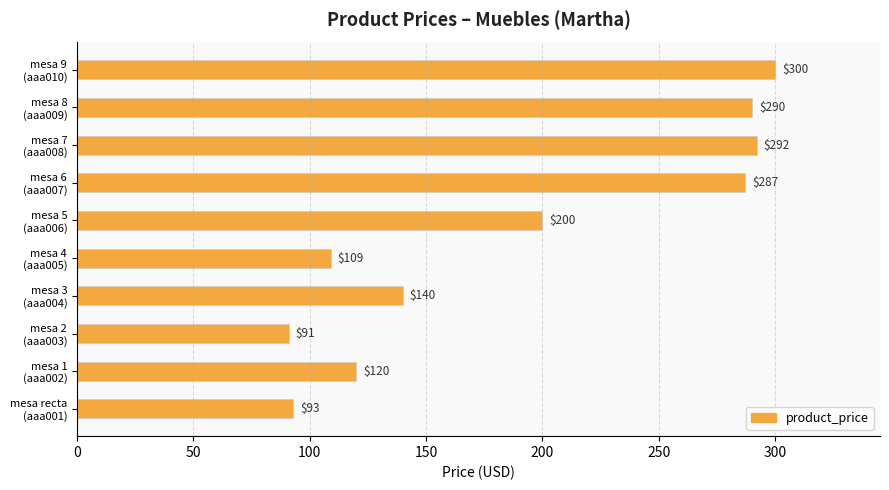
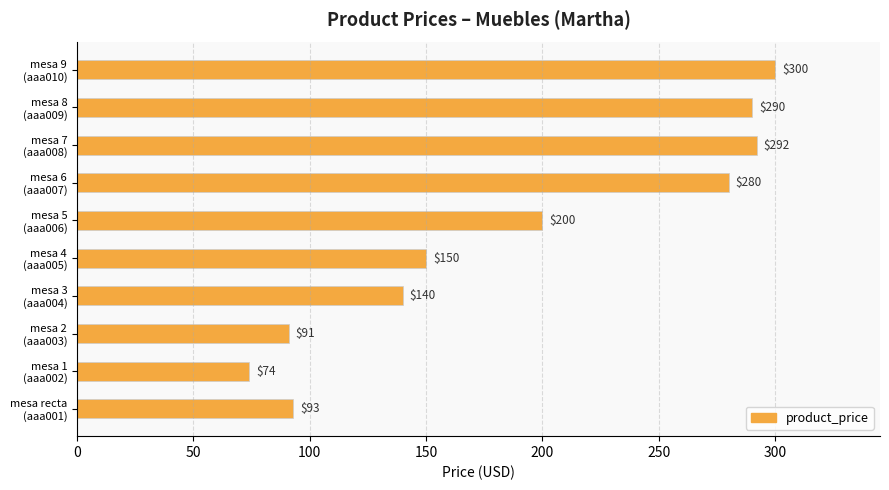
mesa 6 (aaa007): $287 -> $280
mesa 4 (aaa005): $109 -> $150
mesa 1 (aaa002): $120 -> $74
